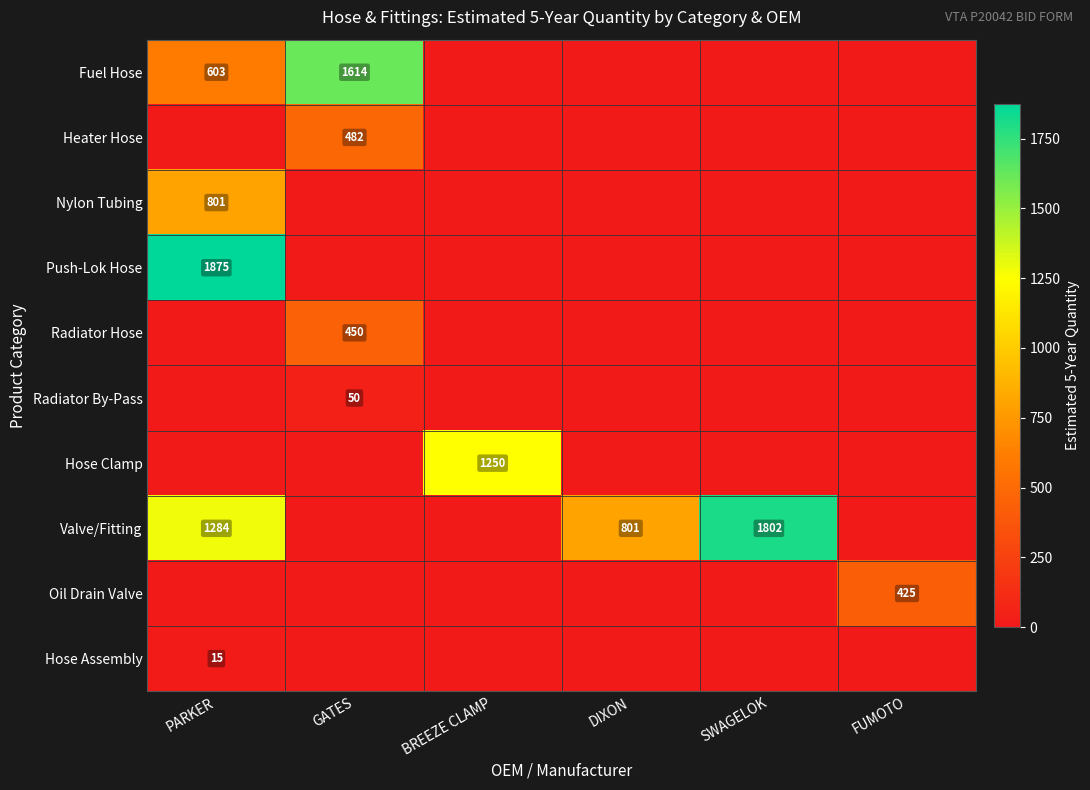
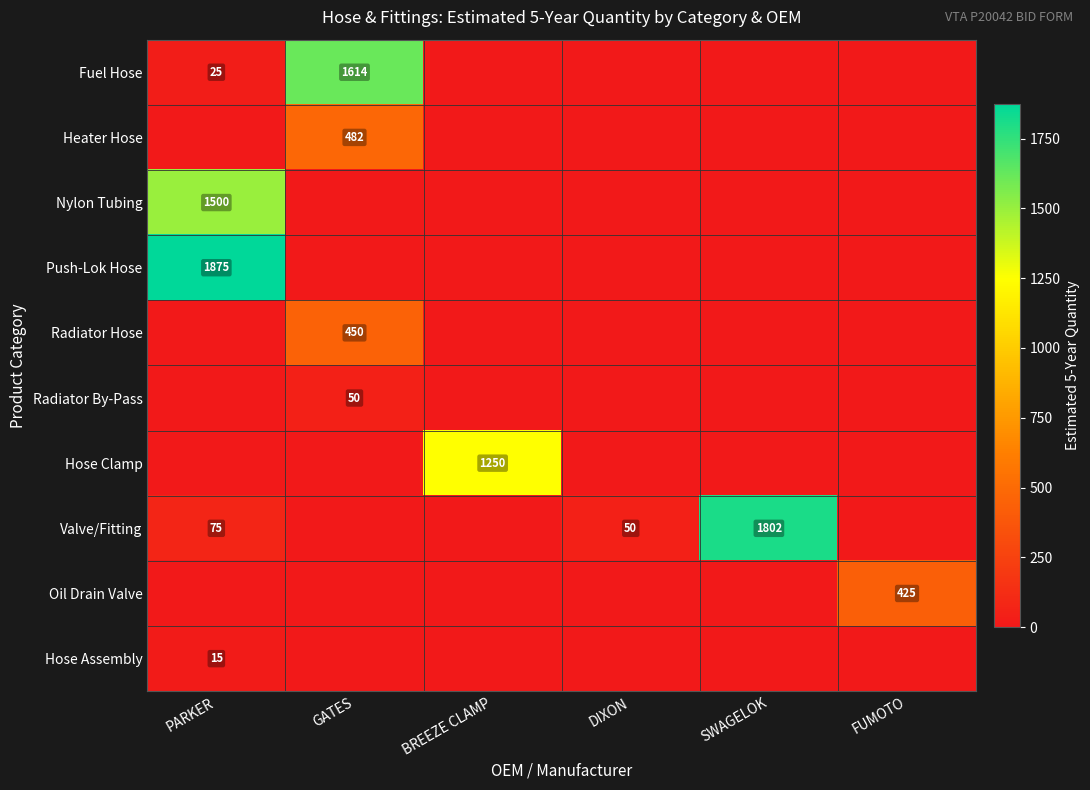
Fuel Hose, PARKER: 603 -> 25
Nylon Tubing, PARKER: 801 -> 1500
Valve/Fitting, PARKER: 1284 -> 75
Valve/Fitting, DIXON: 801 -> 50
